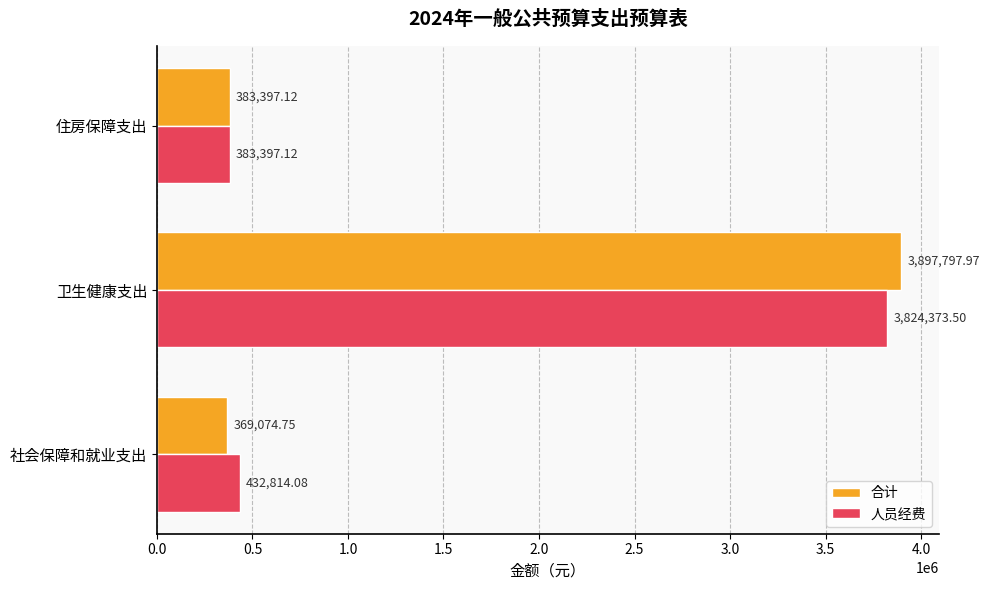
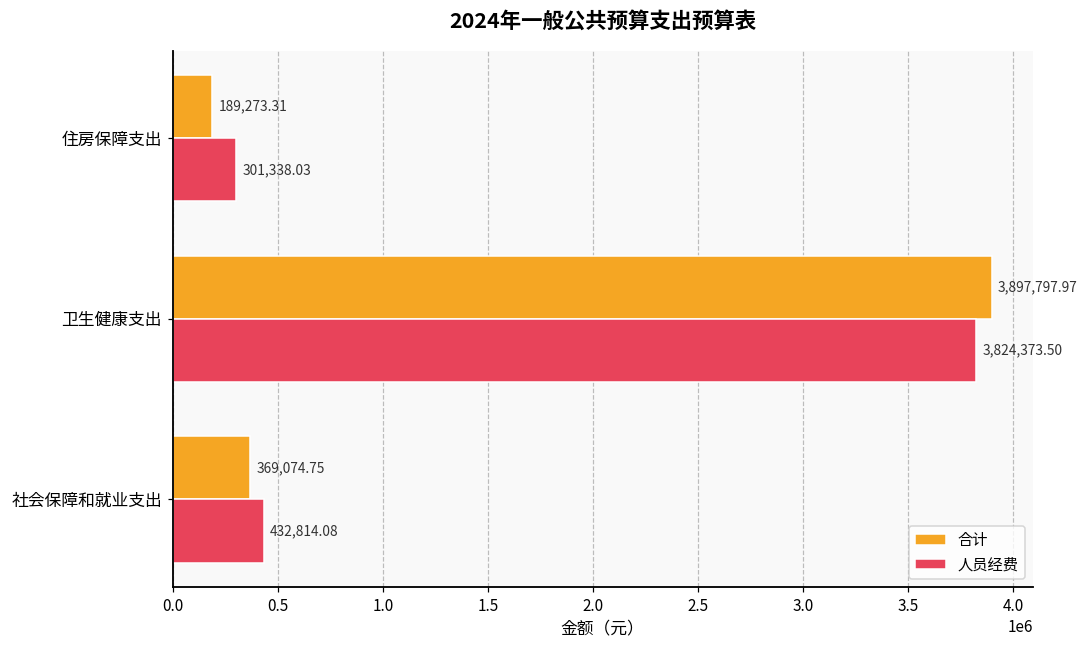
合计, 住房保障支出: 383,397.12 -> 189,273.31
人员经费, 住房保障支出: 383,397.12 -> 301,338.03
